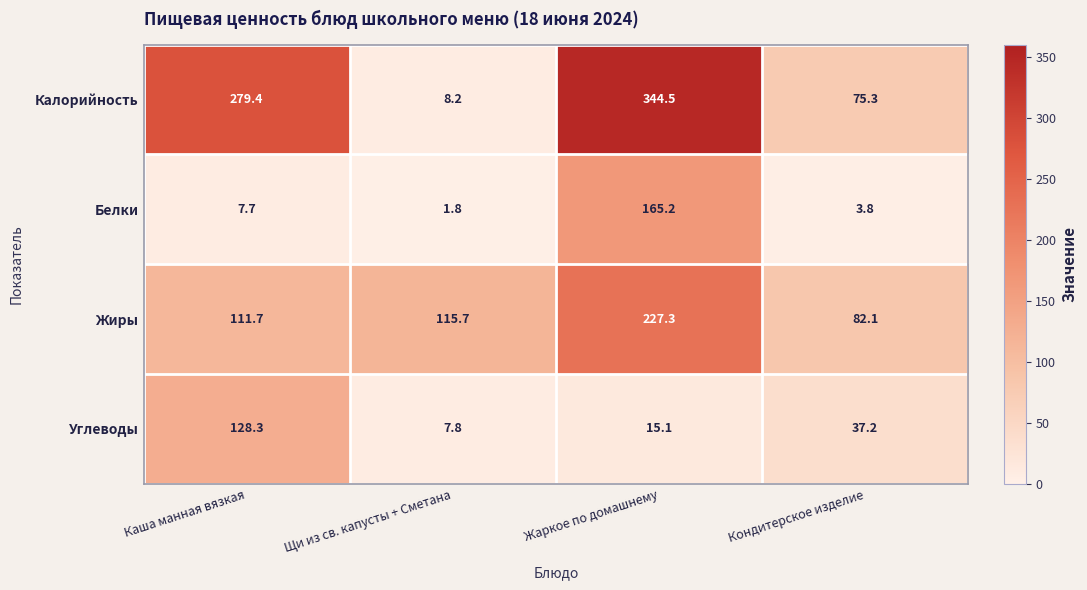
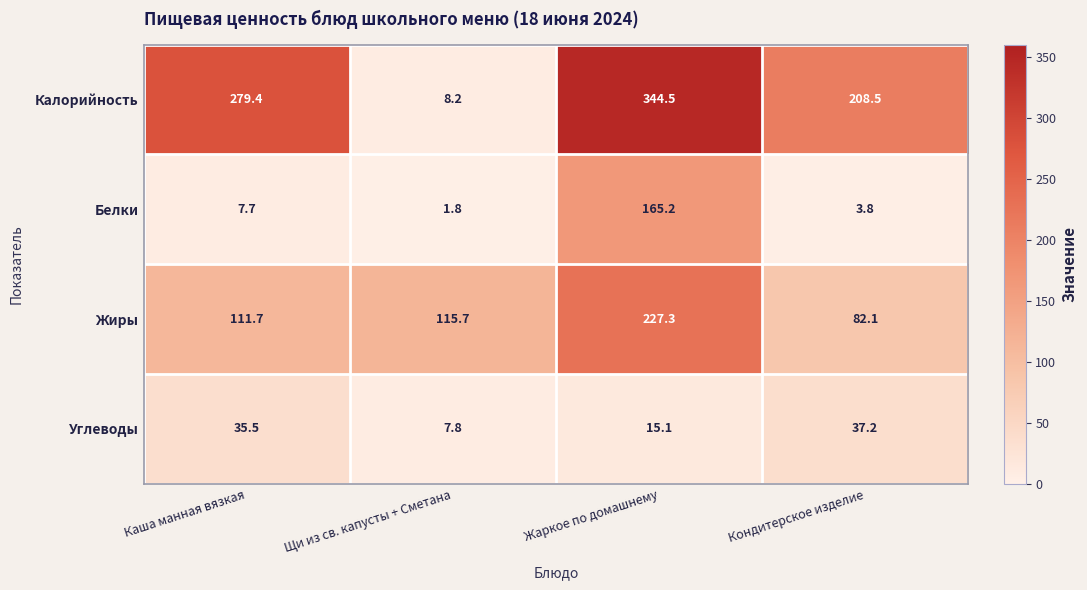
Калорийность, Кондитерское изделие: 75.3 -> 208.5
Углеводы, Каша манная вязкая: 128.3 -> 35.5
